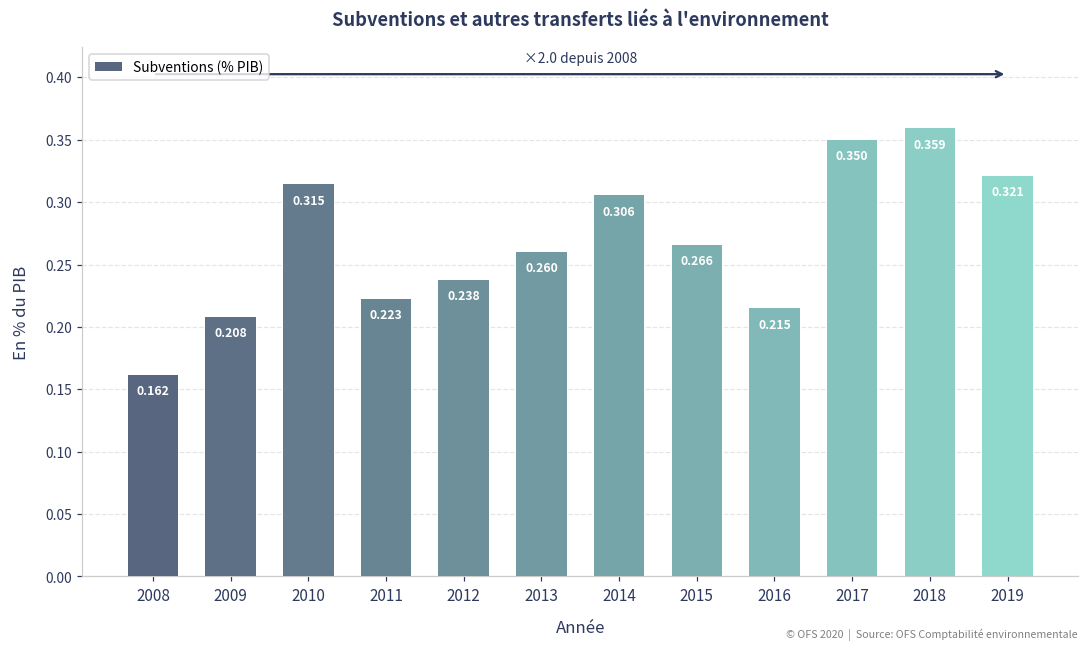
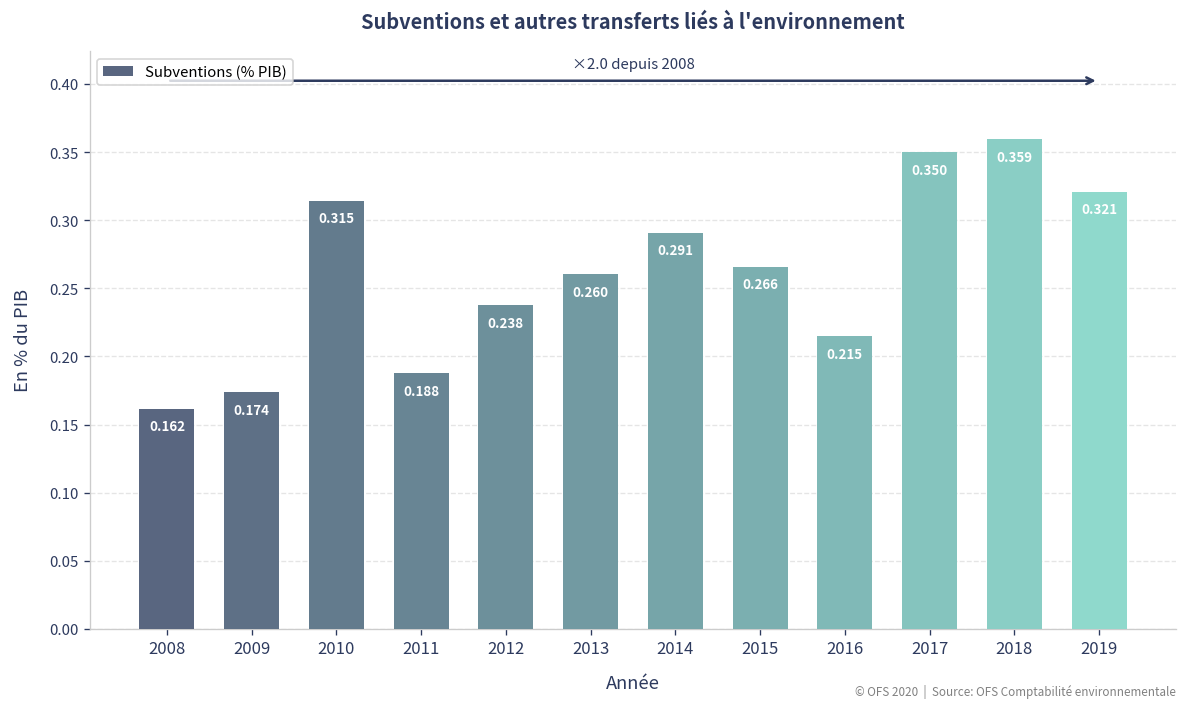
2009: 0.208 -> 0.174
2011: 0.223 -> 0.188
2014: 0.306 -> 0.291
